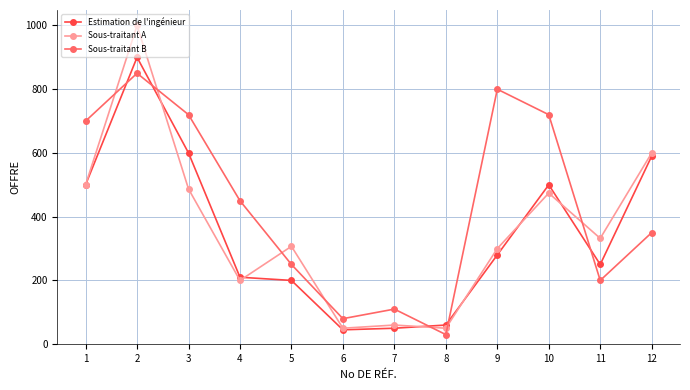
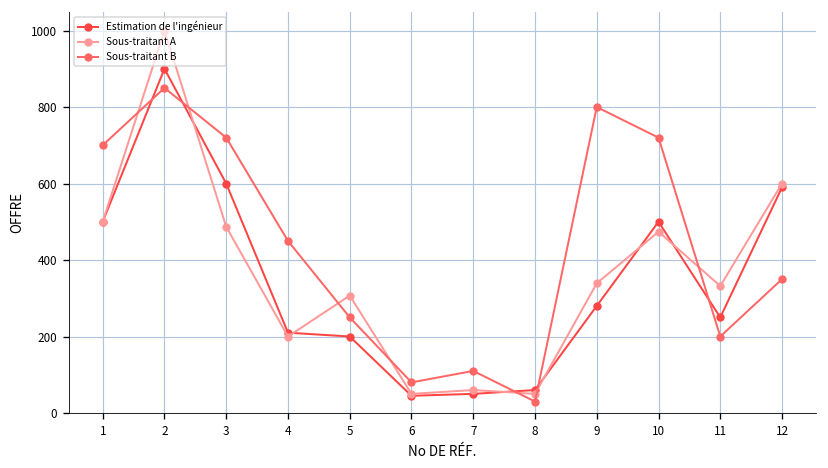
Sous-traitant A, 9: 300 -> 340
